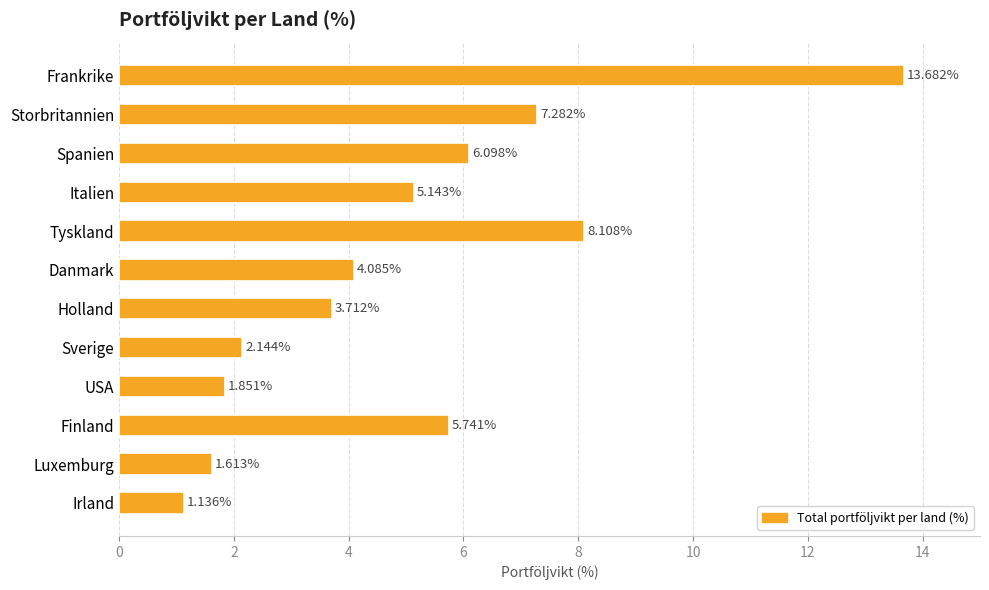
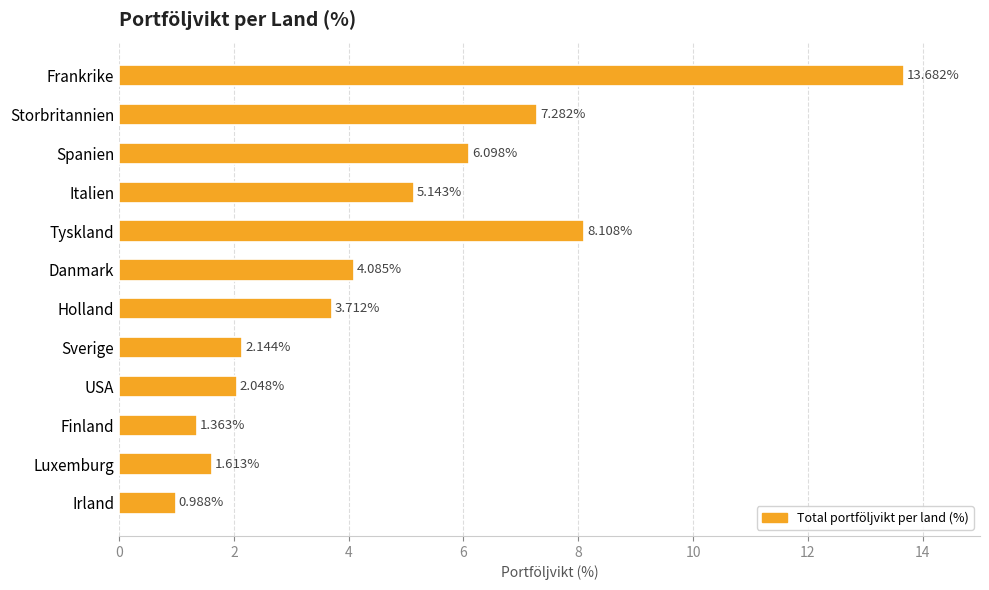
USA: 1.851% -> 2.048%
Finland: 5.741% -> 1.363%
Irland: 1.136% -> 0.988%
